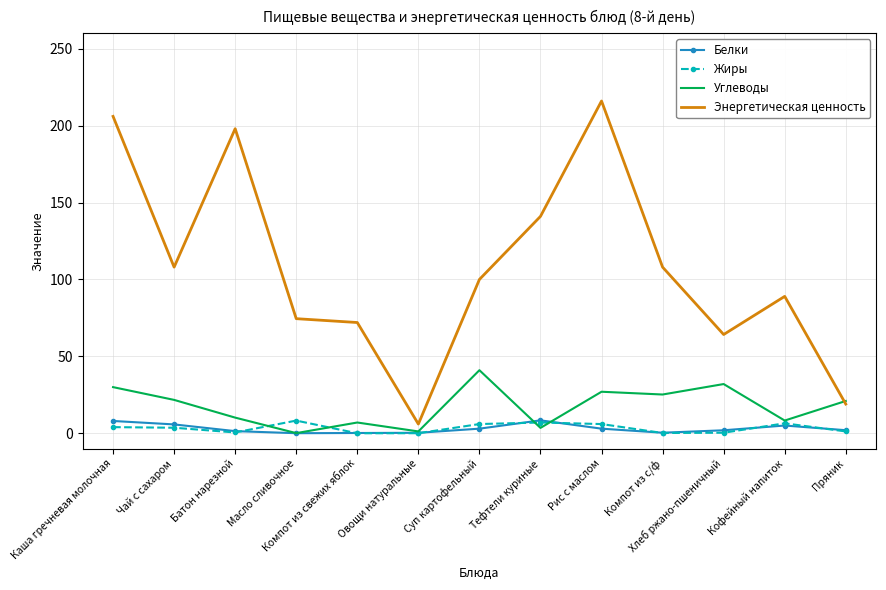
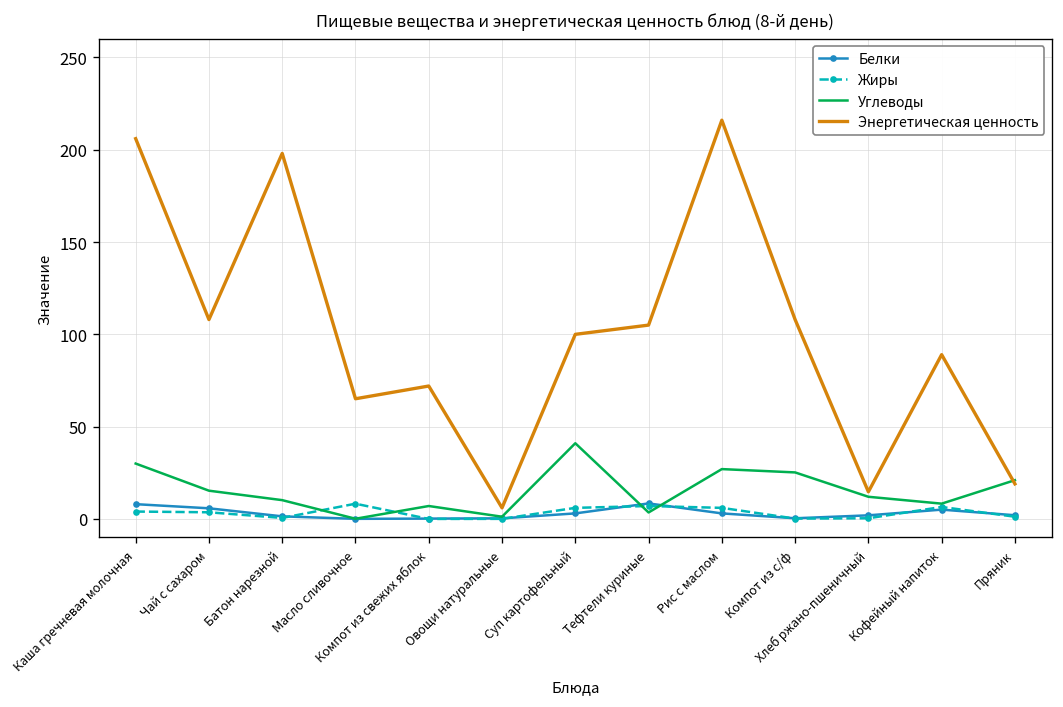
Углеводы, Чай с сахаром: 22 -> 15
Энергетическая ценность, Масло сливочное: 75 -> 65
Энергетическая ценность, Тефтели куриные: 141 -> 105
Углеводы, Хлеб ржано-пшеничный: 32 -> 12
Энергетическая ценность, Хлеб ржано-пшеничный: 64 -> 15
